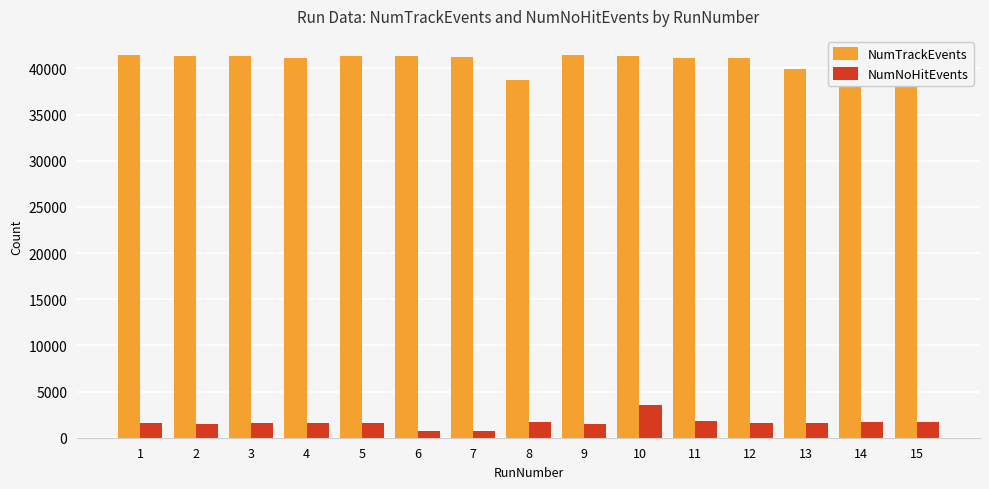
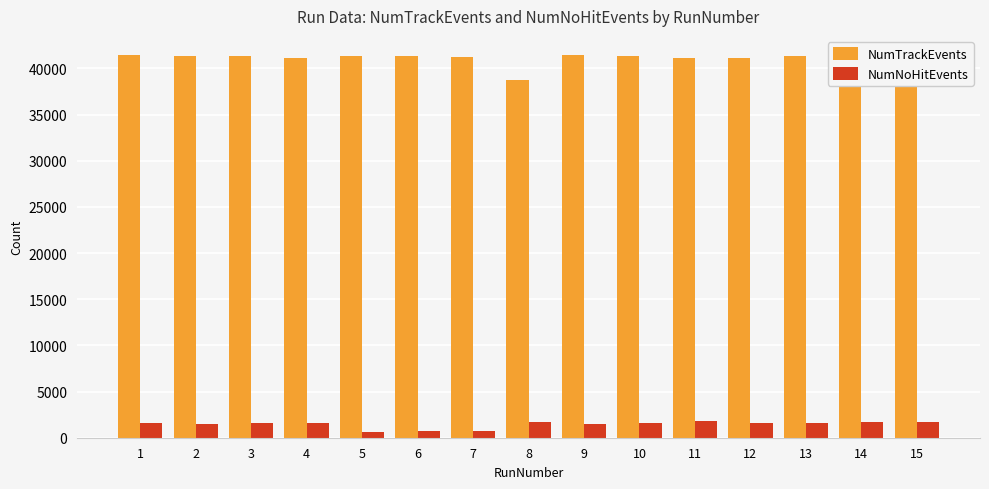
NumNoHitEvents, 5: 2000 -> 1000
NumNoHitEvents, 10: 4000 -> 2000
NumTrackEvents, 13: 40000 -> 41000
